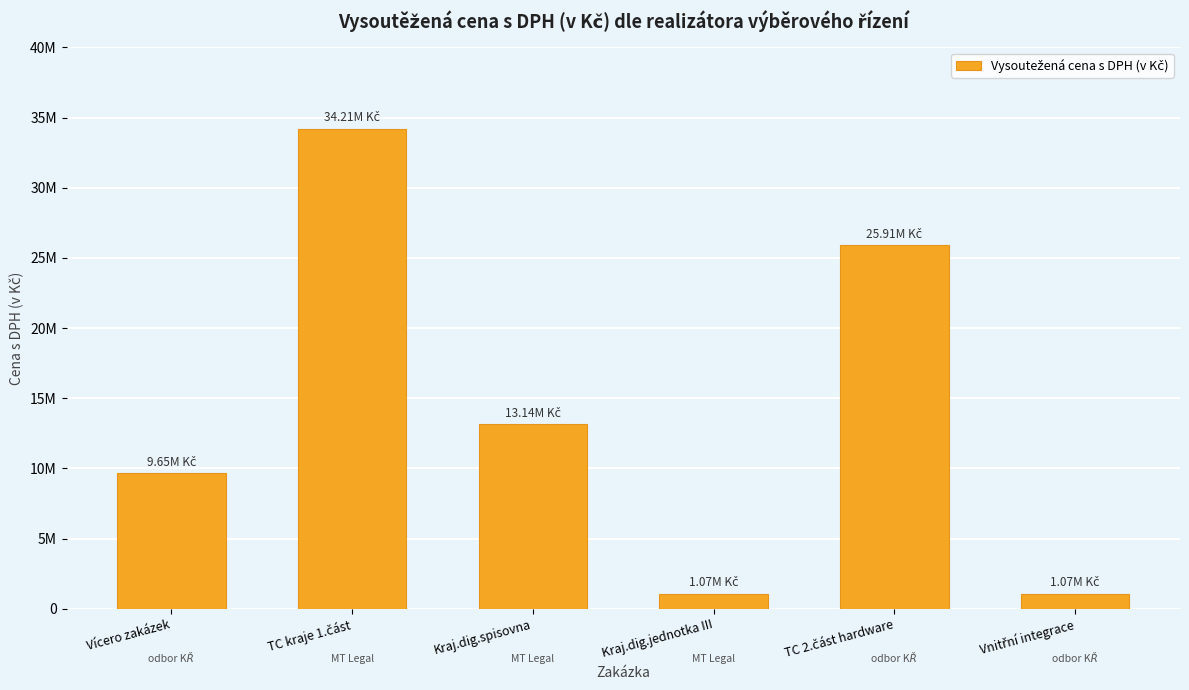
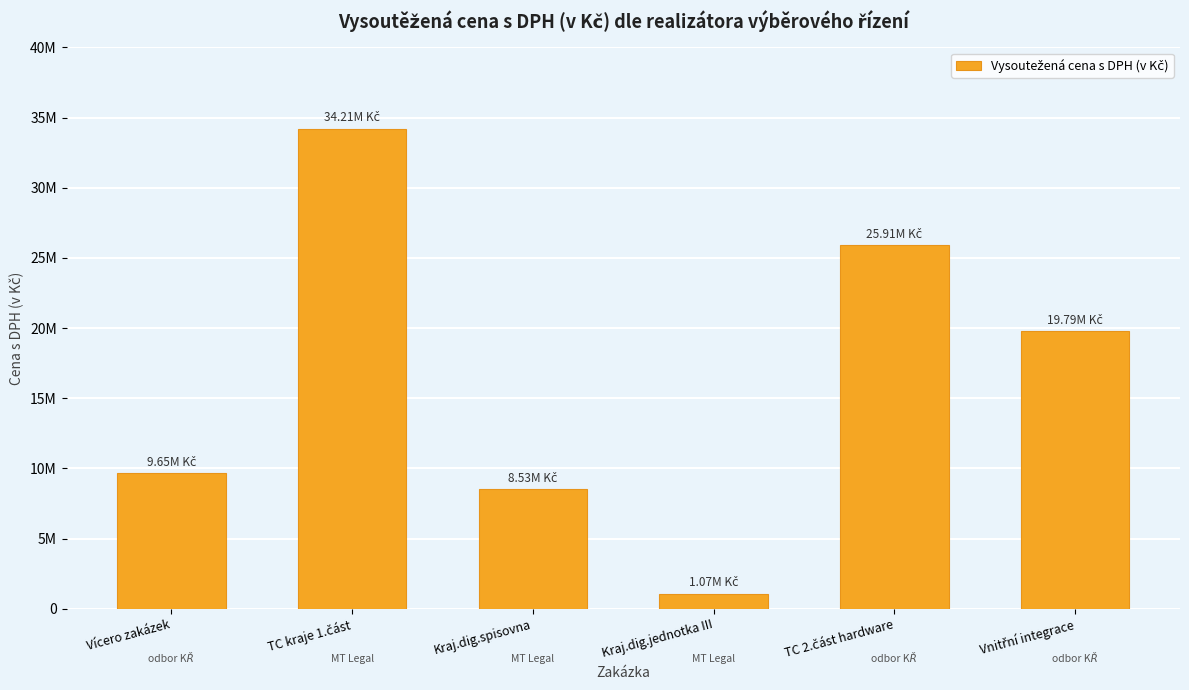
Kraj.dig.spisovna: 13.14M -> 8.53M
Vnitřní integrace: 1.07M -> 19.79M
